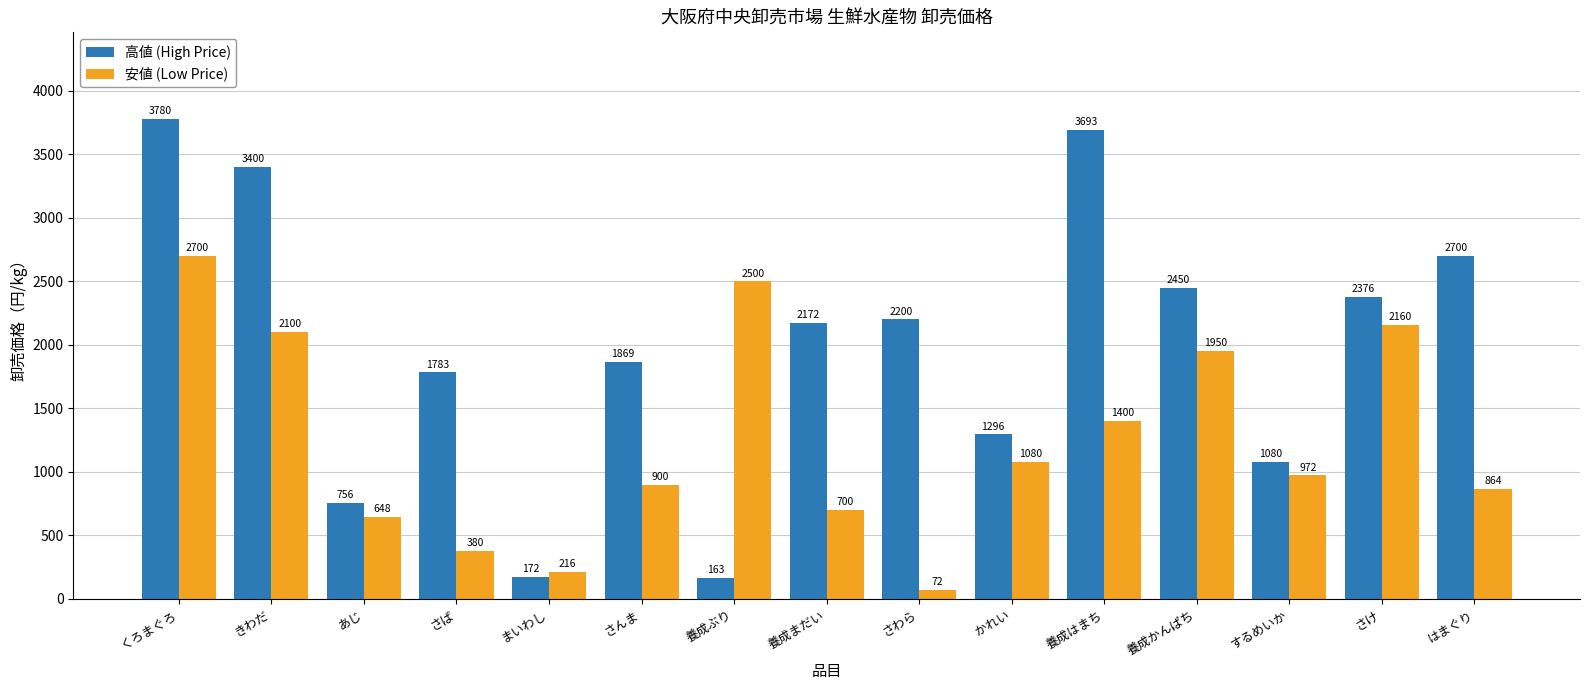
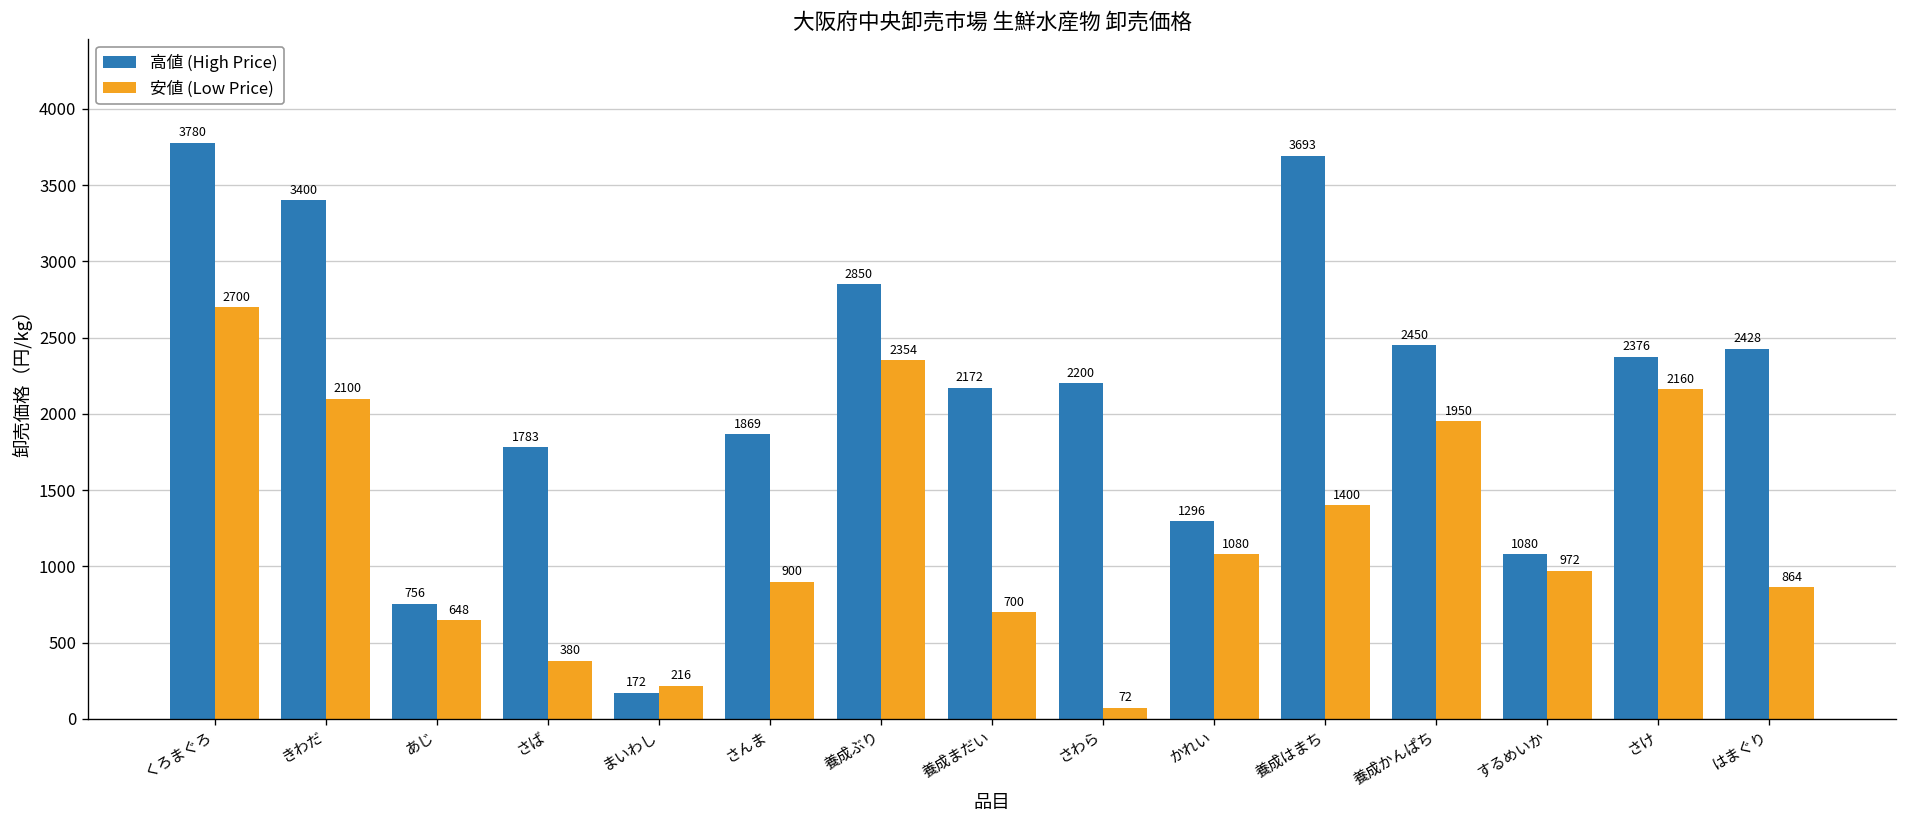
高値 (High Price), 養成ぶり: 163 -> 2850
安値 (Low Price), 養成ぶり: 2500 -> 2354
高値 (High Price), はまぐり: 2700 -> 2428
